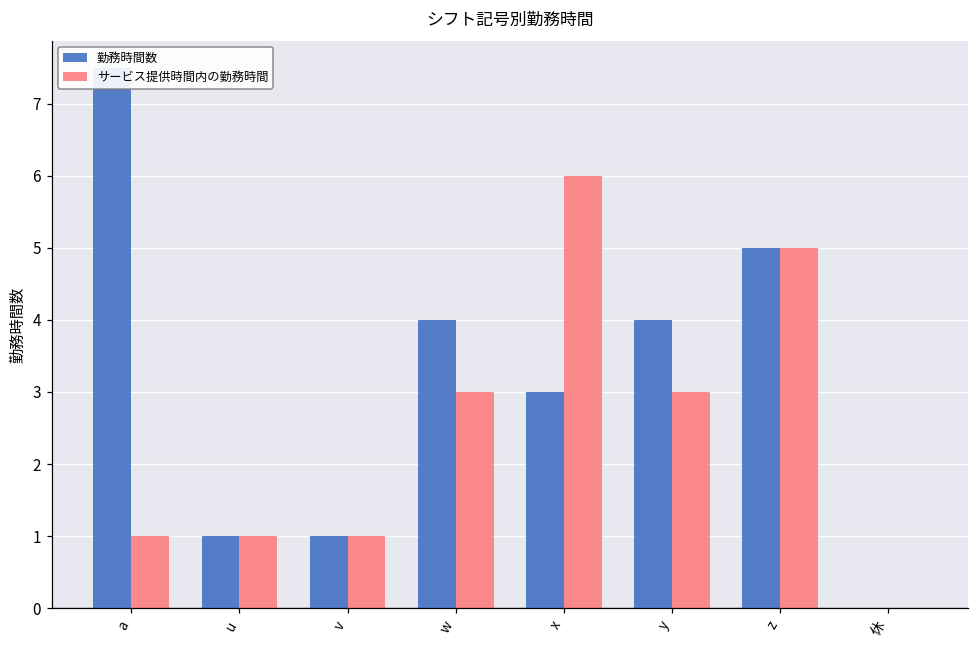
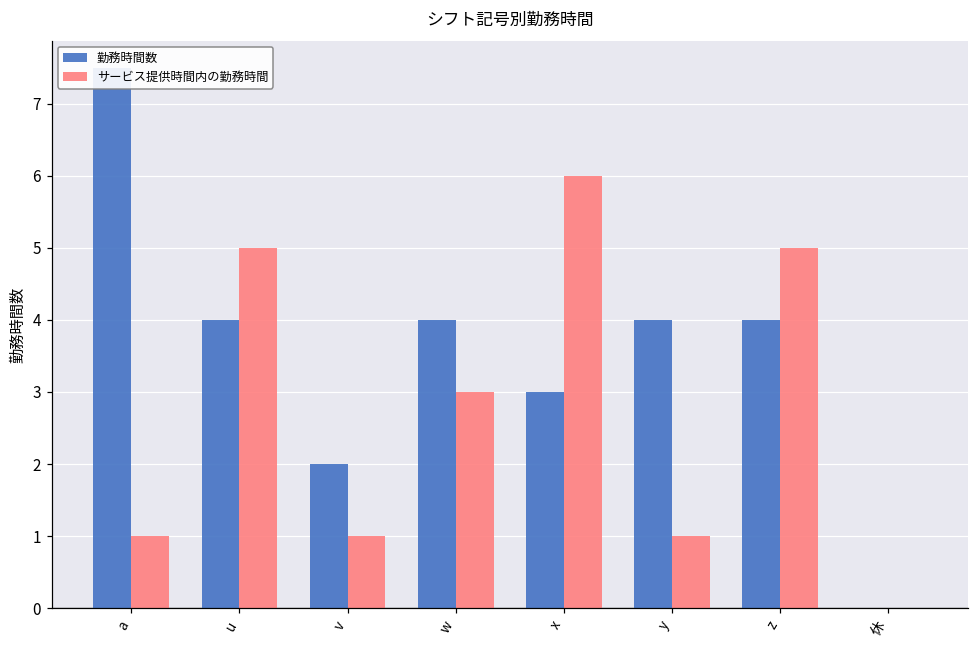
勤務時間数, u: 1 -> 4
サービス提供時間内の勤務時間, u: 1 -> 5
勤務時間数, v: 1 -> 2
サービス提供時間内の勤務時間, y: 3 -> 1
勤務時間数, z: 5 -> 4
